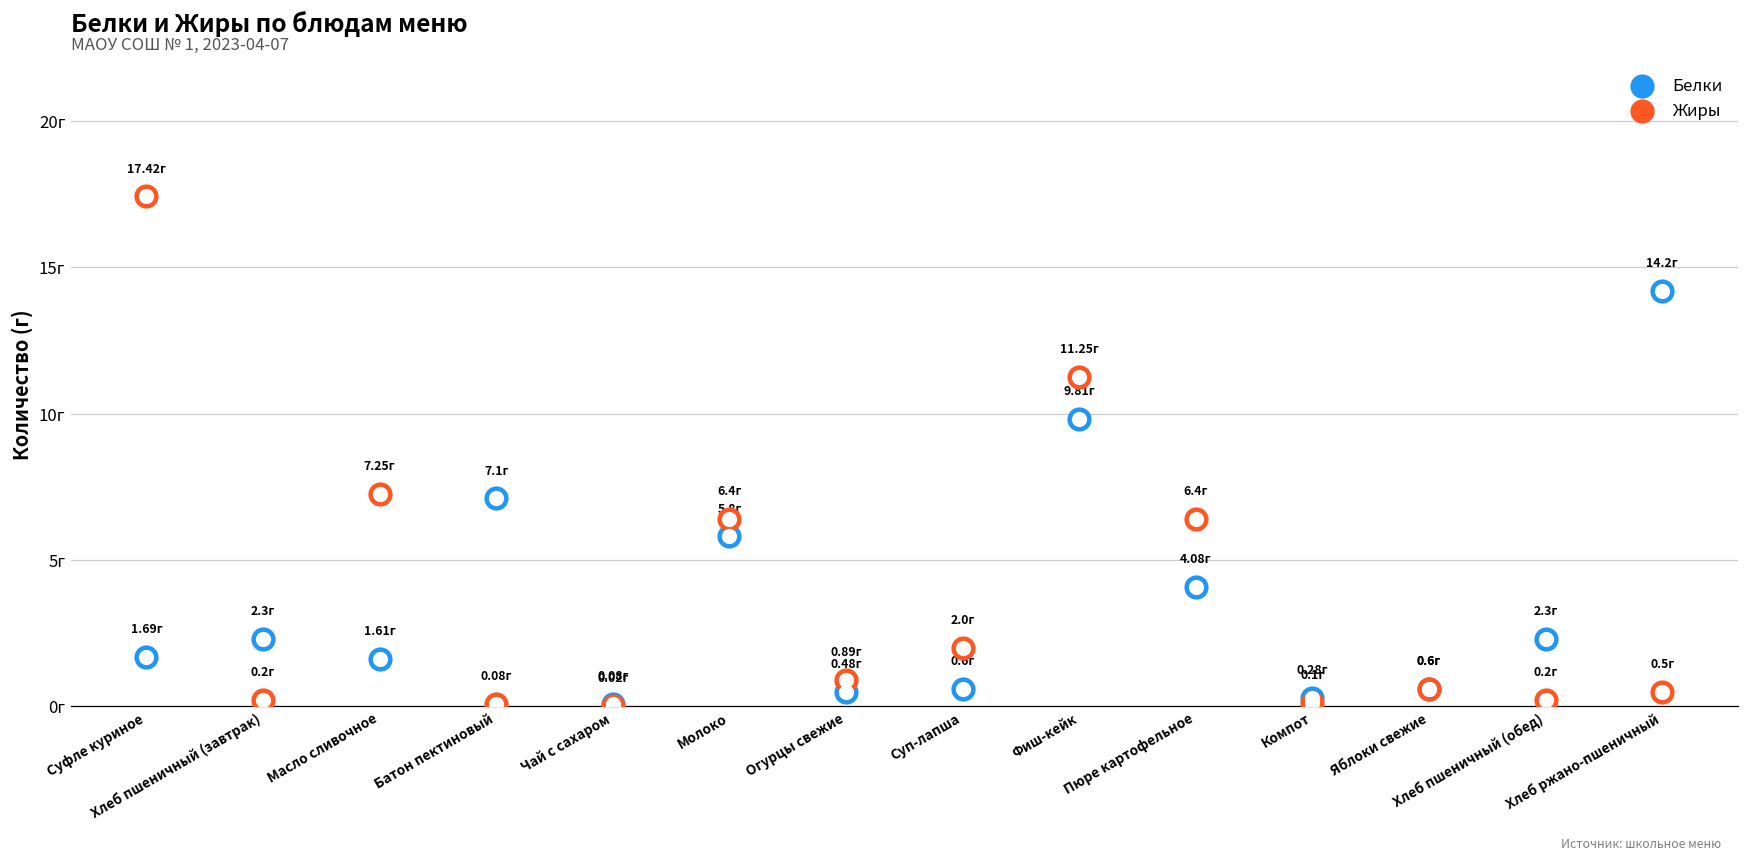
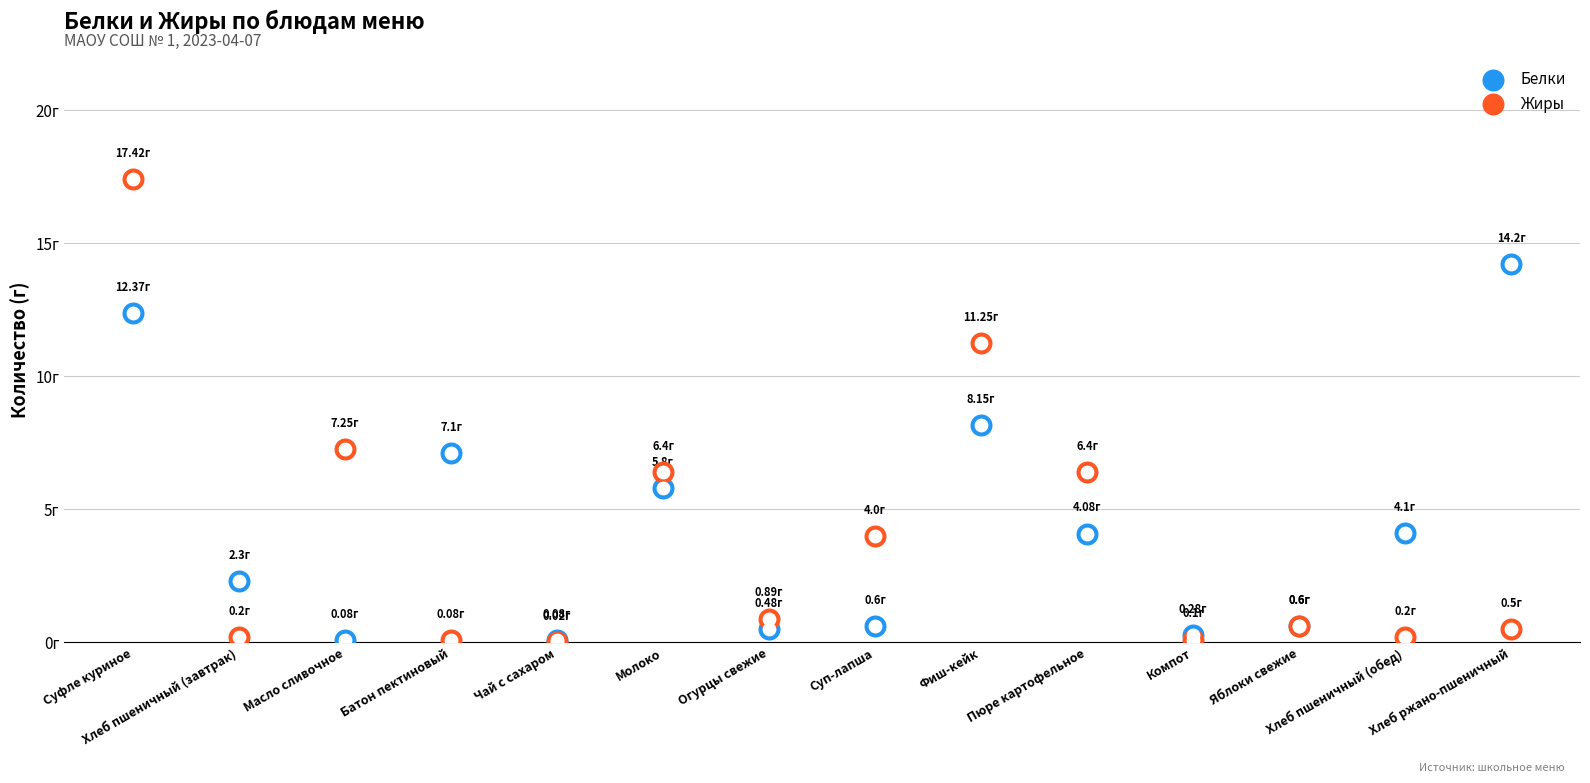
Белки, Суфле куриное: 1.69г -> 12.37г
Белки, Масло сливочное: 1.61г -> 0.08г
Жиры, Суп-лапша: 2.0г -> 4.0г
Белки, Фиш-кейк: 9.81г -> 8.15г
Белки, Хлеб пшеничный (обед): 2.3г -> 4.1г
